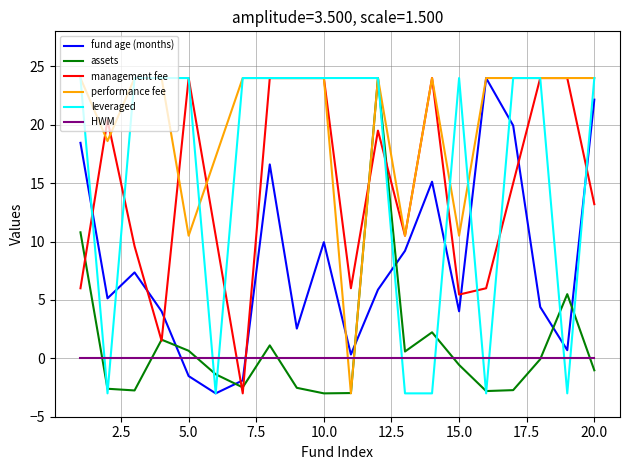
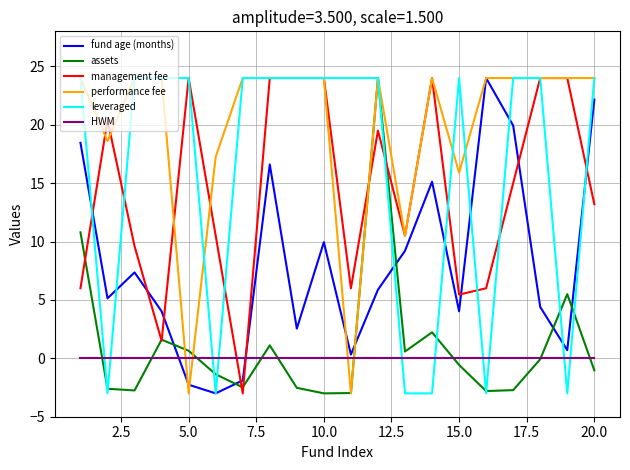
fund age (months), 5.0: -1.5 -> -2.3
performance fee, 5.0: 10.5 -> -3.0
performance fee, 15.0: 10.5 -> 15.9
